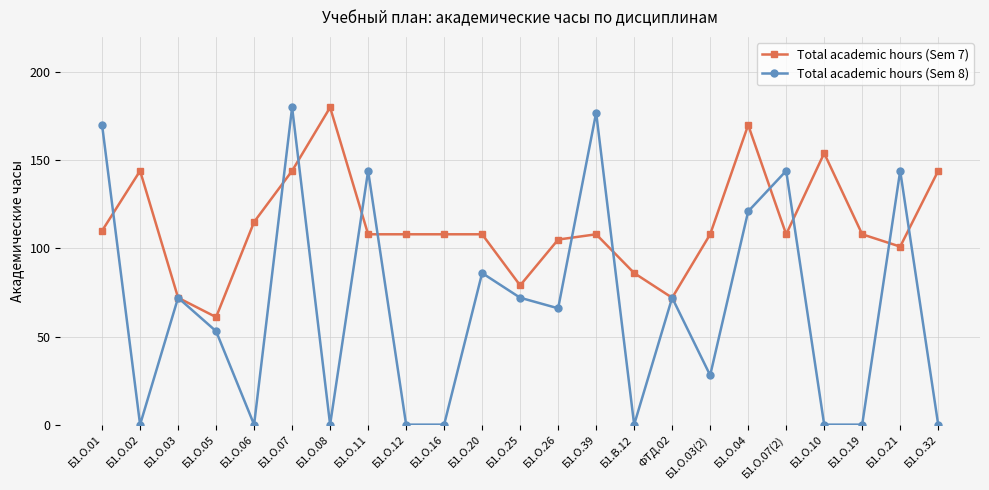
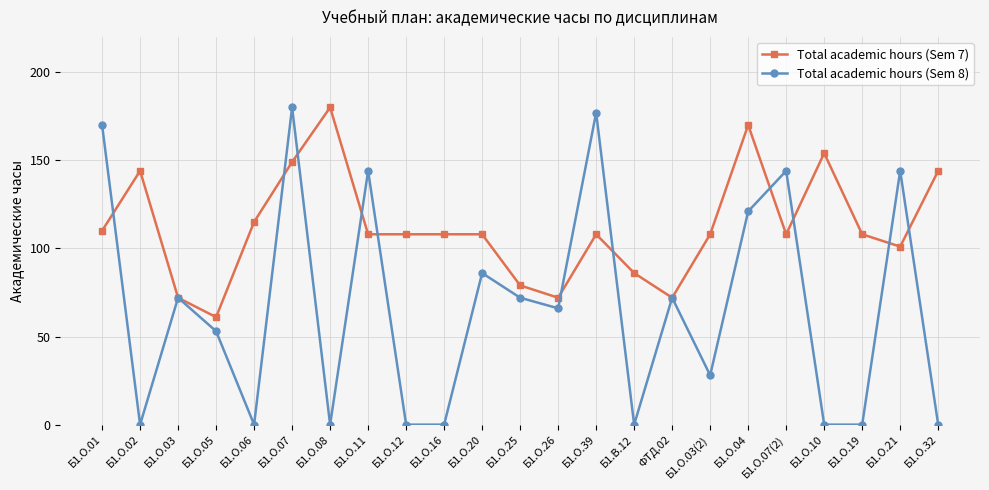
Total academic hours (Sem 7), Б1.О.07: 144 -> 149
Total academic hours (Sem 7), Б1.О.26: 105 -> 72
